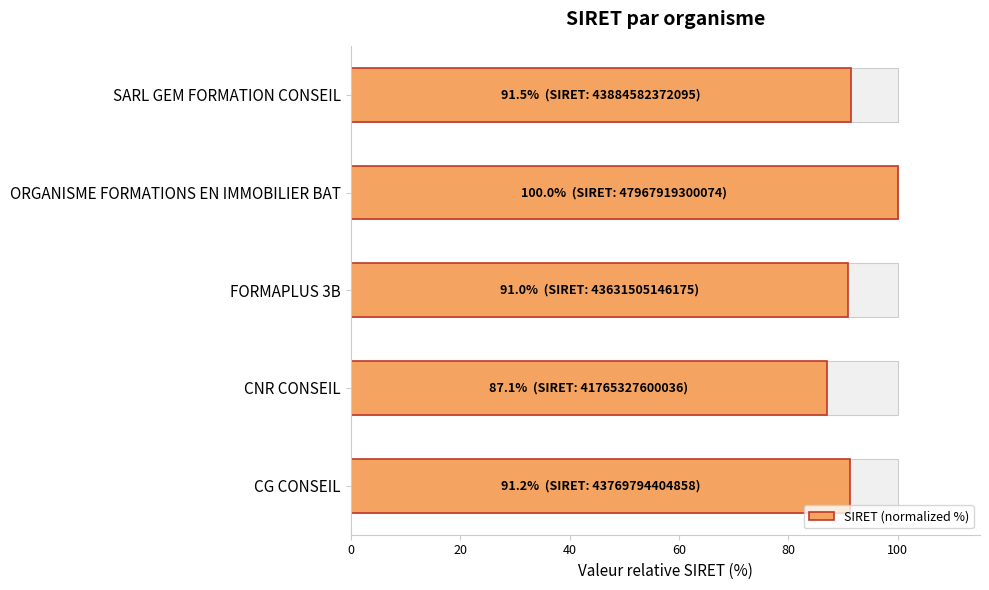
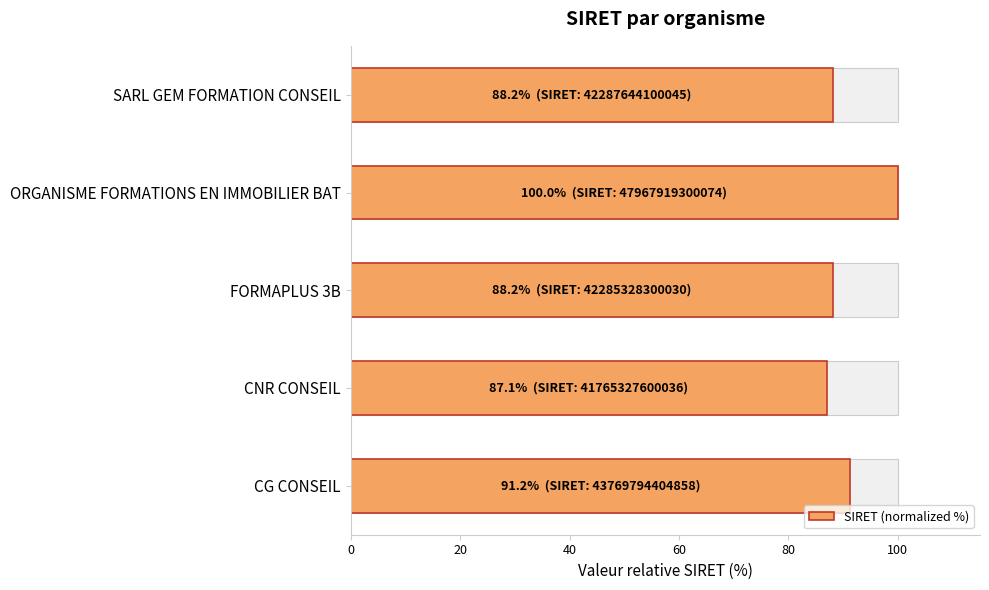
SIRET (normalized %), SARL GEM FORMATION CONSEIL: 91.5% (SIRET: 43884582372095) -> 88.2% (SIRET: 42287644100045)
SIRET (normalized %), FORMAPLUS 3B: 91.0% (SIRET: 43631505146175) -> 88.2% (SIRET: 42285328300030)
